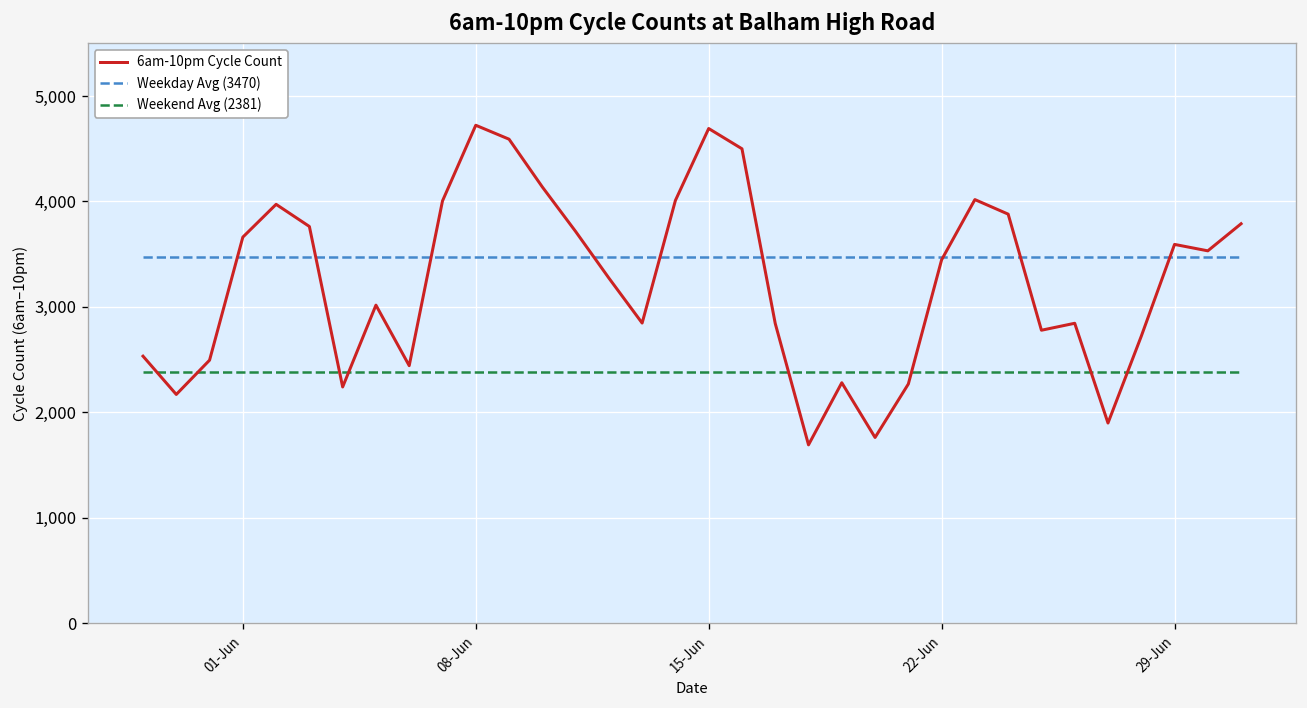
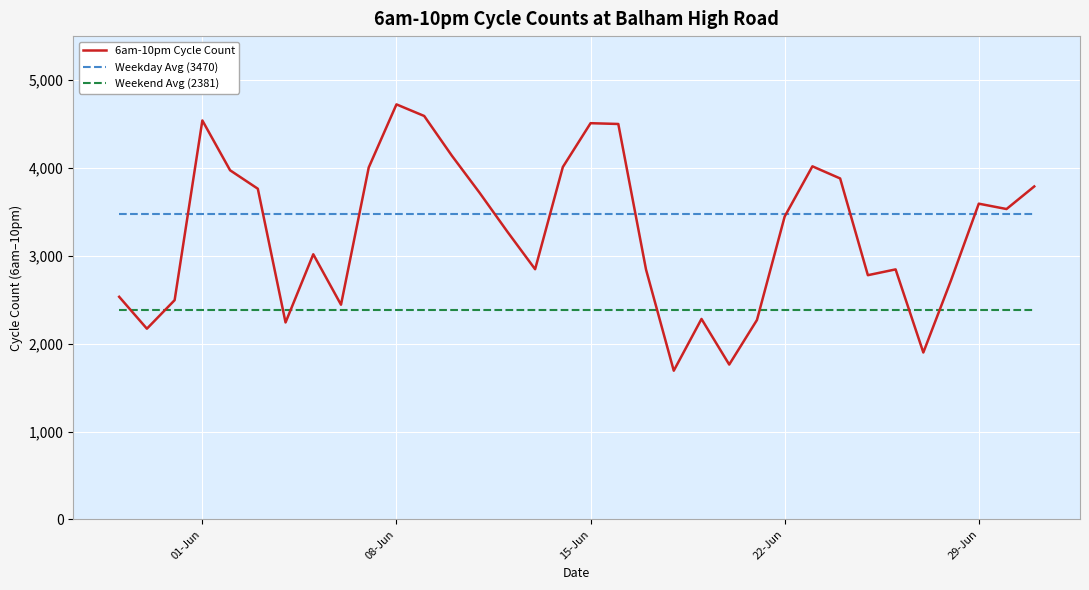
6am-10pm Cycle Count, 01-Jun: 3,700 -> 4,500
6am-10pm Cycle Count, 15-Jun: 4,700 -> 4,500
